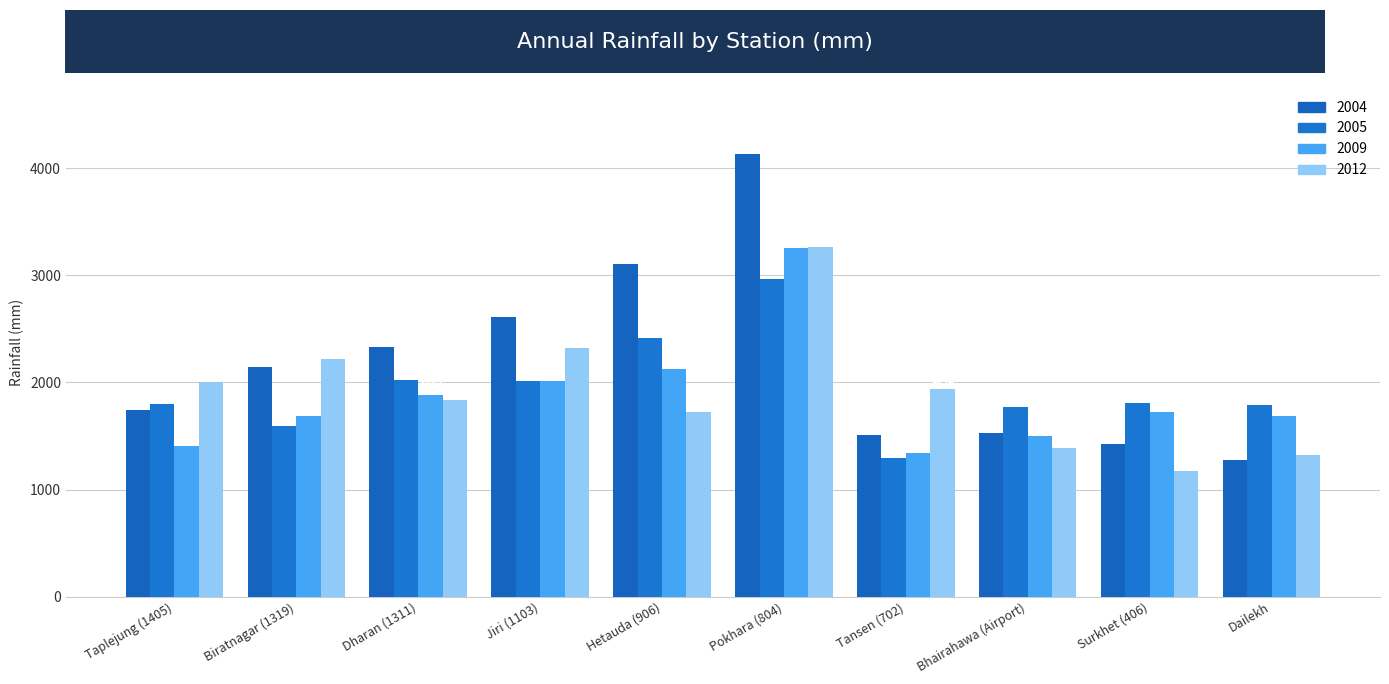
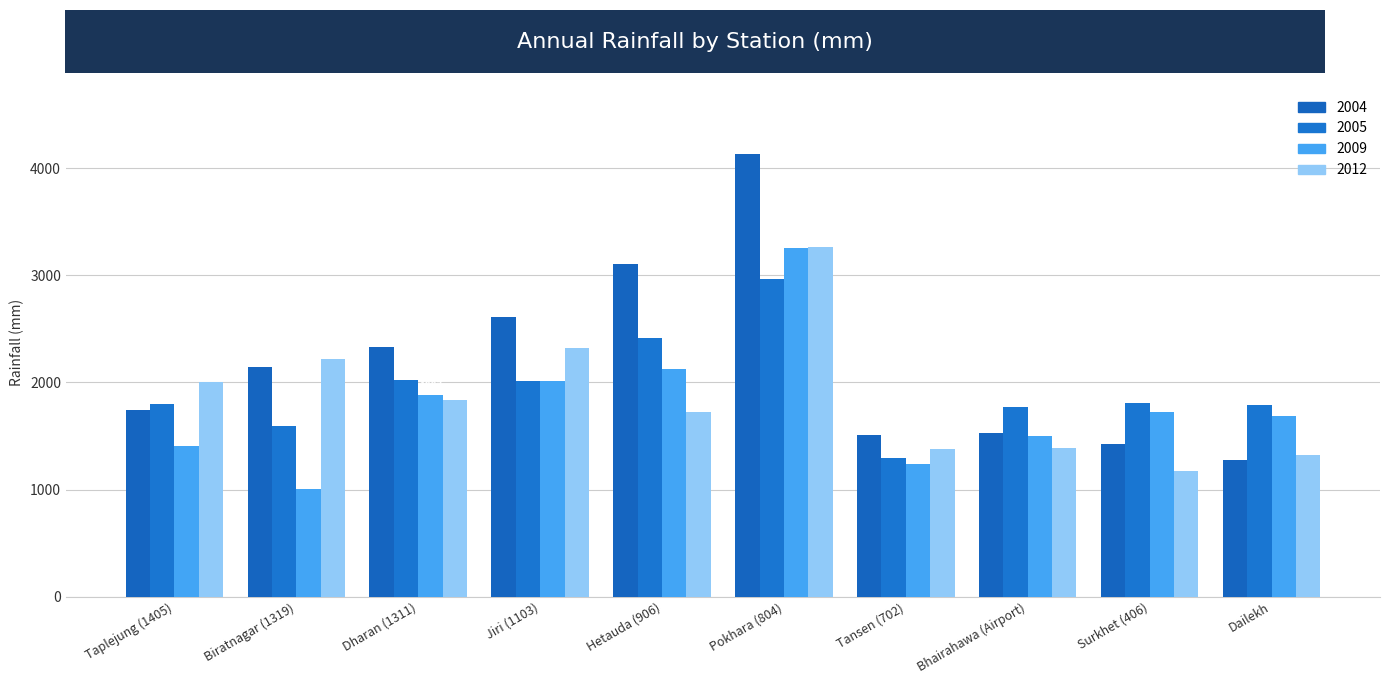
2009, Biratnagar (1319): 1690 -> 1000
2009, Tansen (702): 1340 -> 1240
2012, Tansen (702): 1940 -> 1380
